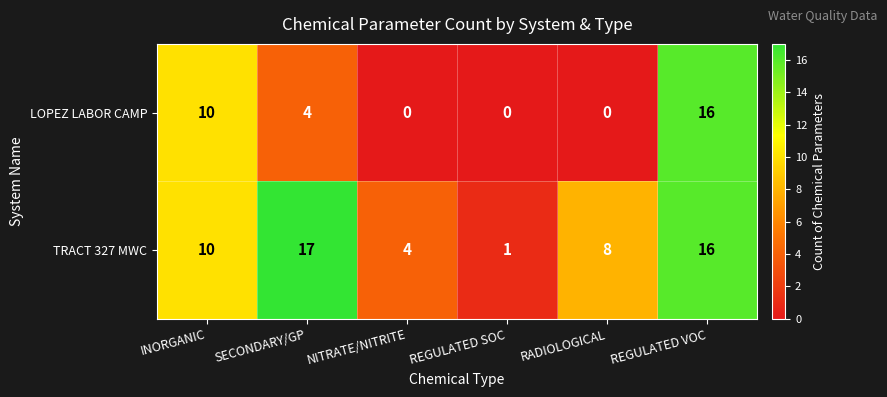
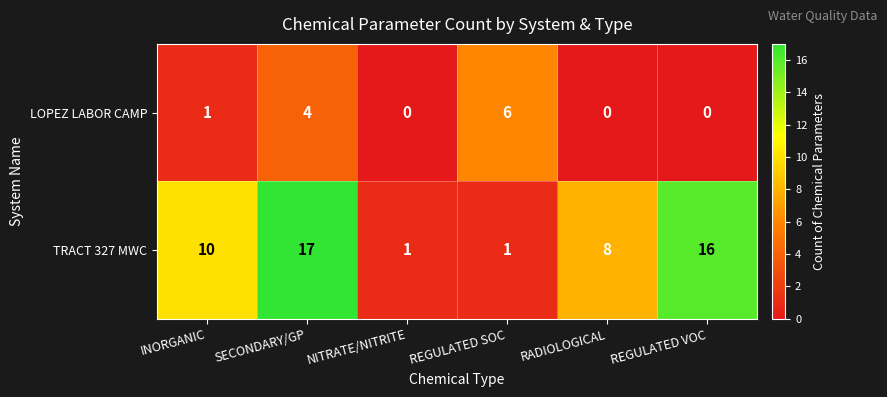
LOPEZ LABOR CAMP, INORGANIC: 10 -> 1
LOPEZ LABOR CAMP, REGULATED SOC: 0 -> 6
LOPEZ LABOR CAMP, REGULATED VOC: 16 -> 0
TRACT 327 MWC, NITRATE/NITRITE: 4 -> 1
